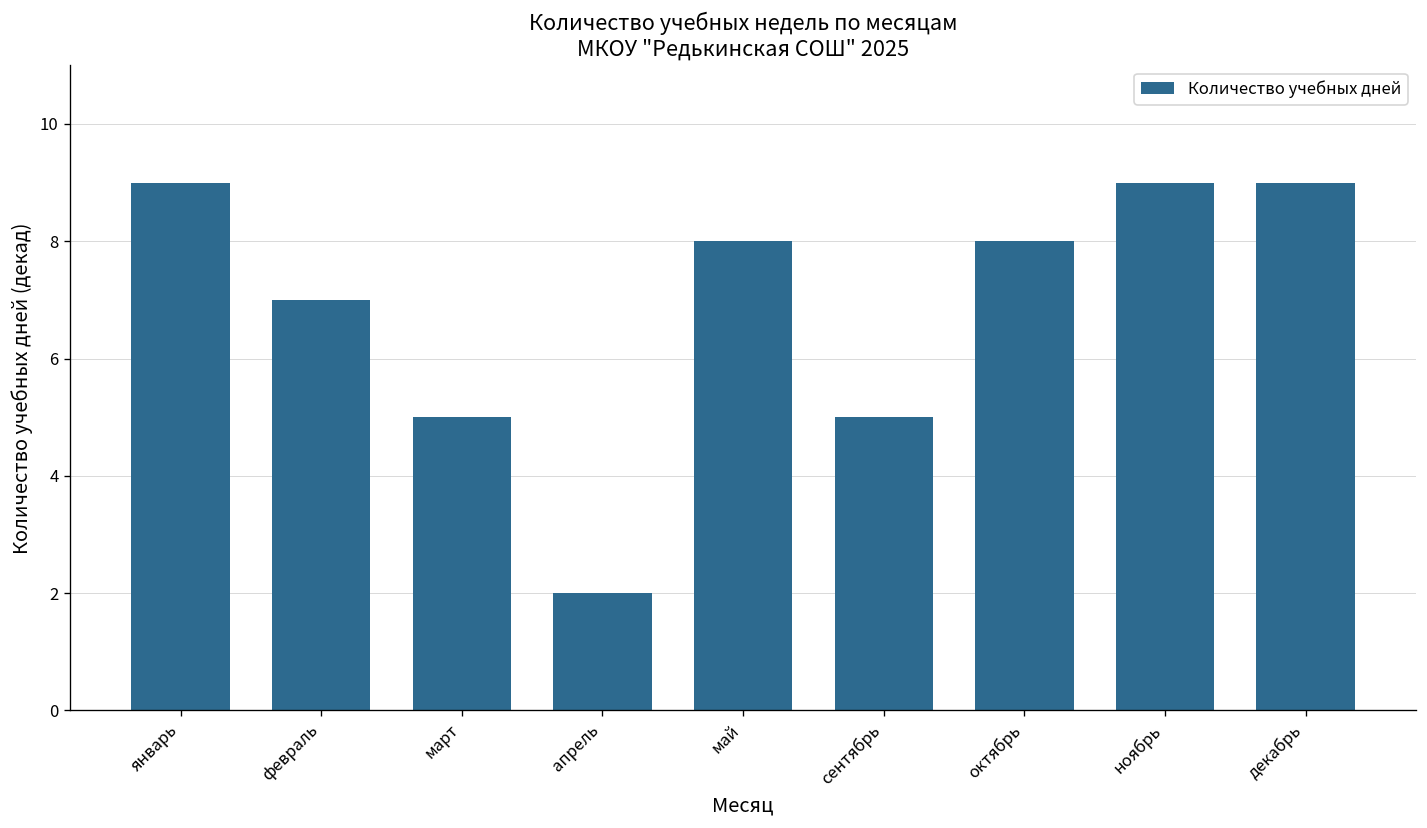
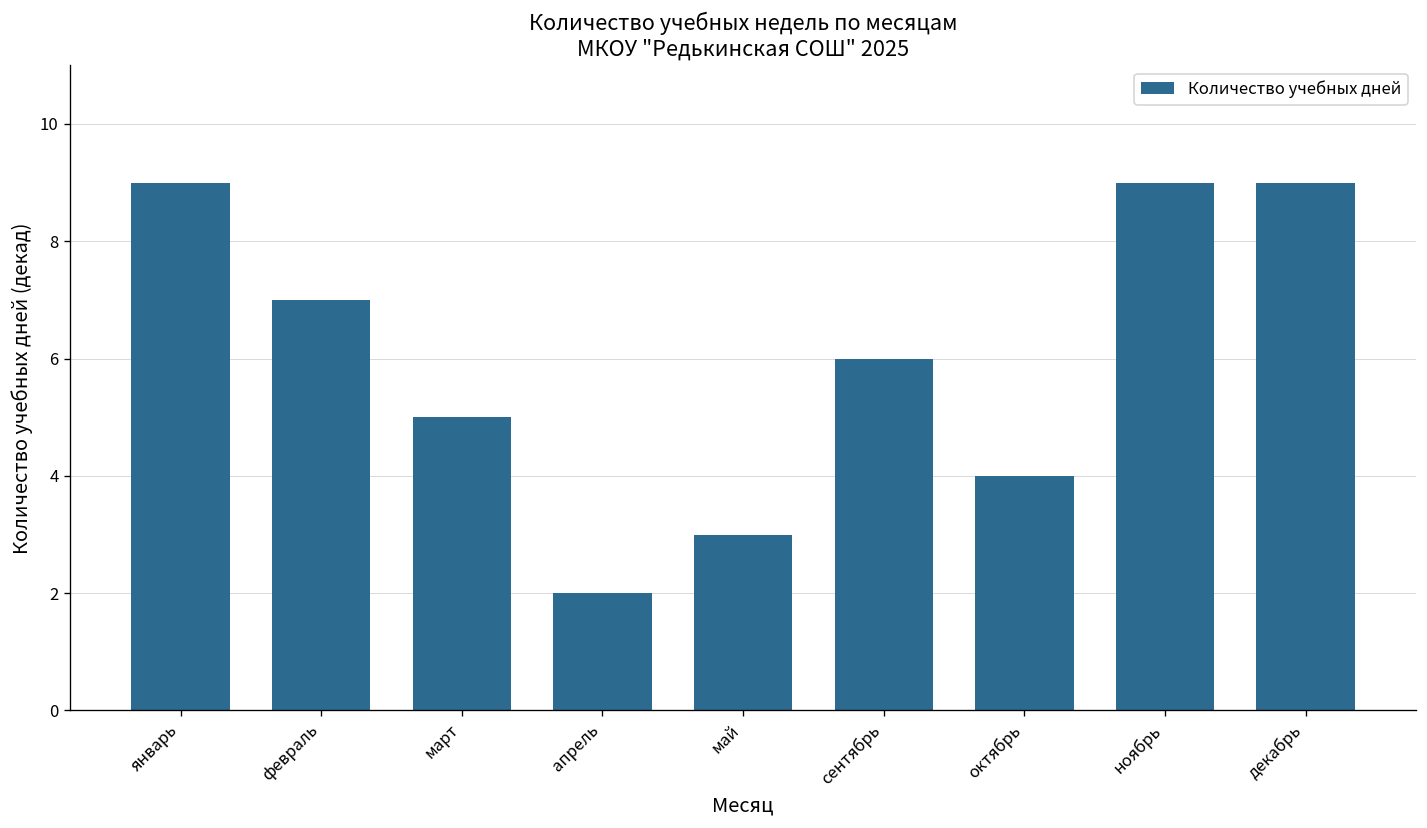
май: 8 -> 3
сентябрь: 5 -> 6
октябрь: 8 -> 4
